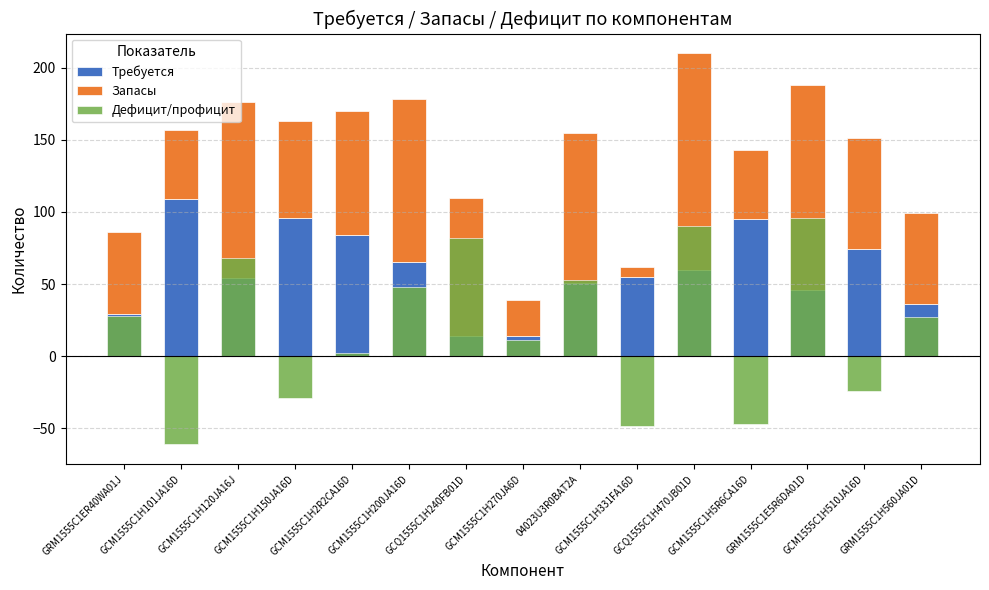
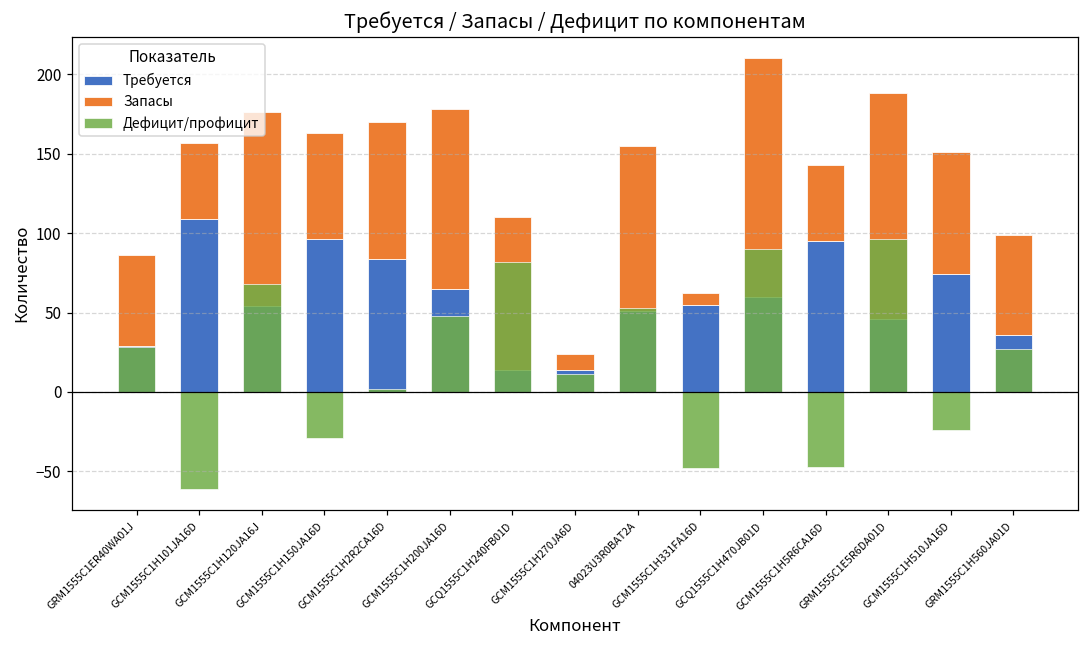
Запасы, GСM1555С1H270JA6D: 25 -> 10
